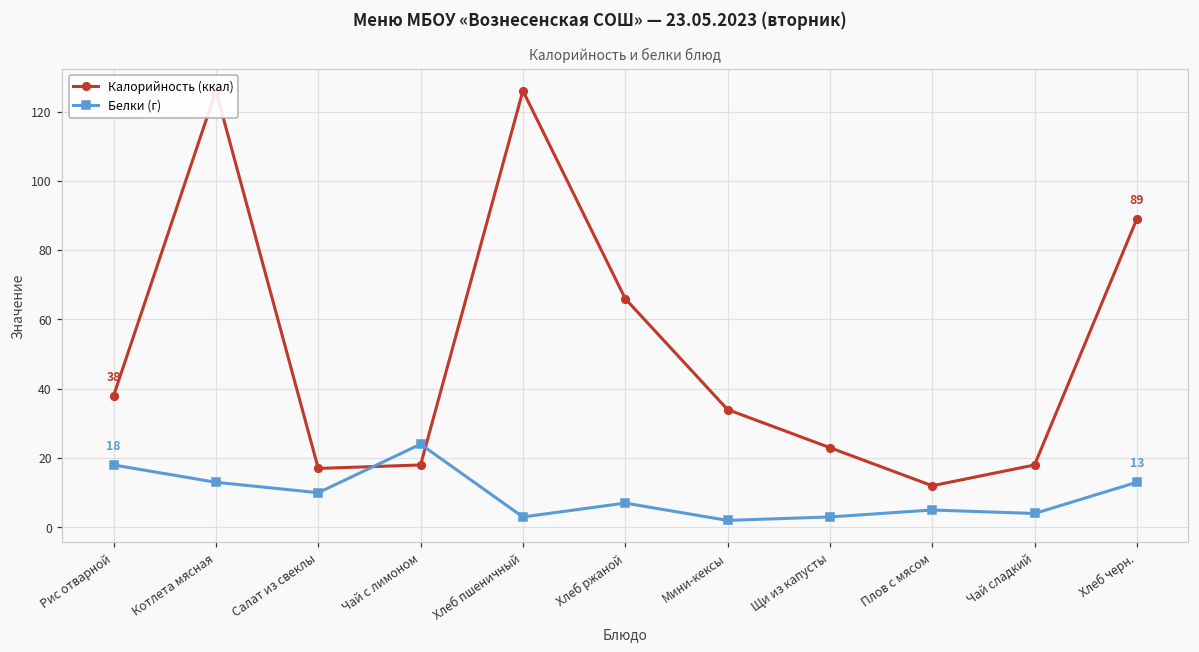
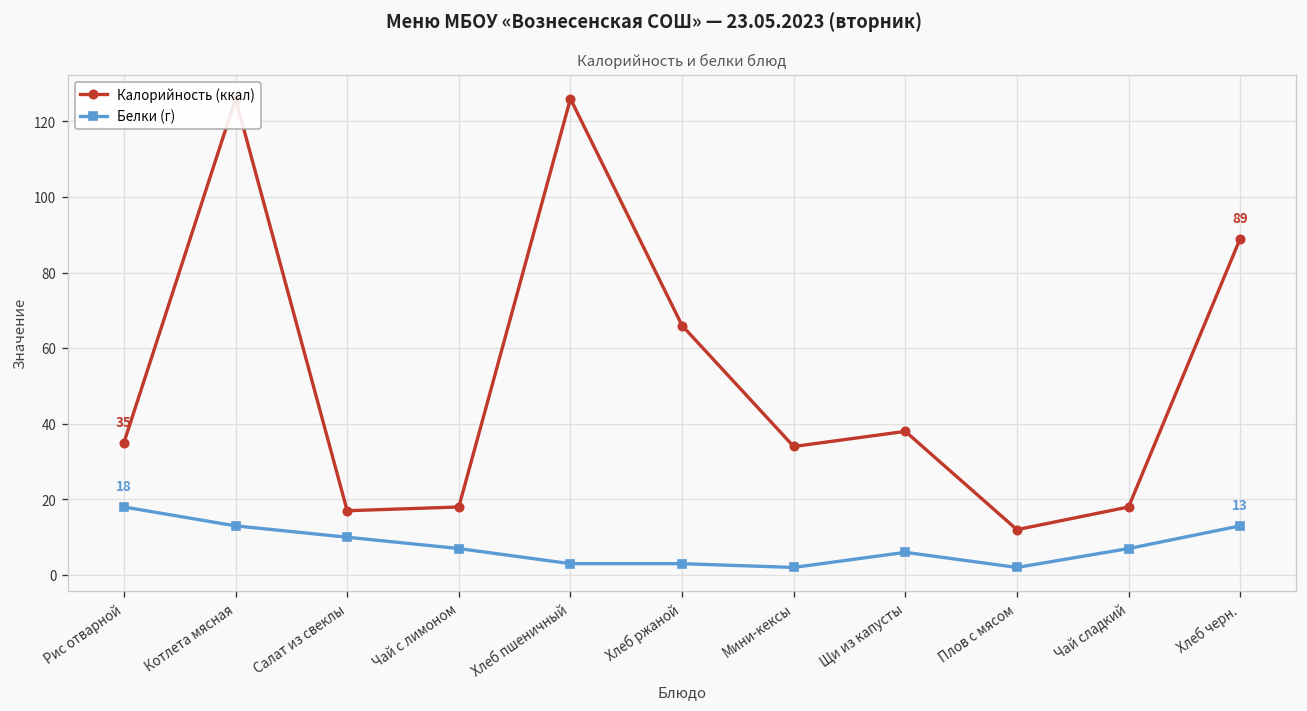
Калорийность (ккал), Рис отварной: 38 -> 35
Белки (г), Чай с лимоном: 24 -> 7
Белки (г), Хлеб ржаной: 7 -> 3
Калорийность (ккал), Щи из капусты: 23 -> 38
Белки (г), Щи из капусты: 3 -> 6
Белки (г), Плов с мясом: 5 -> 2
Белки (г), Чай сладкий: 4 -> 7
